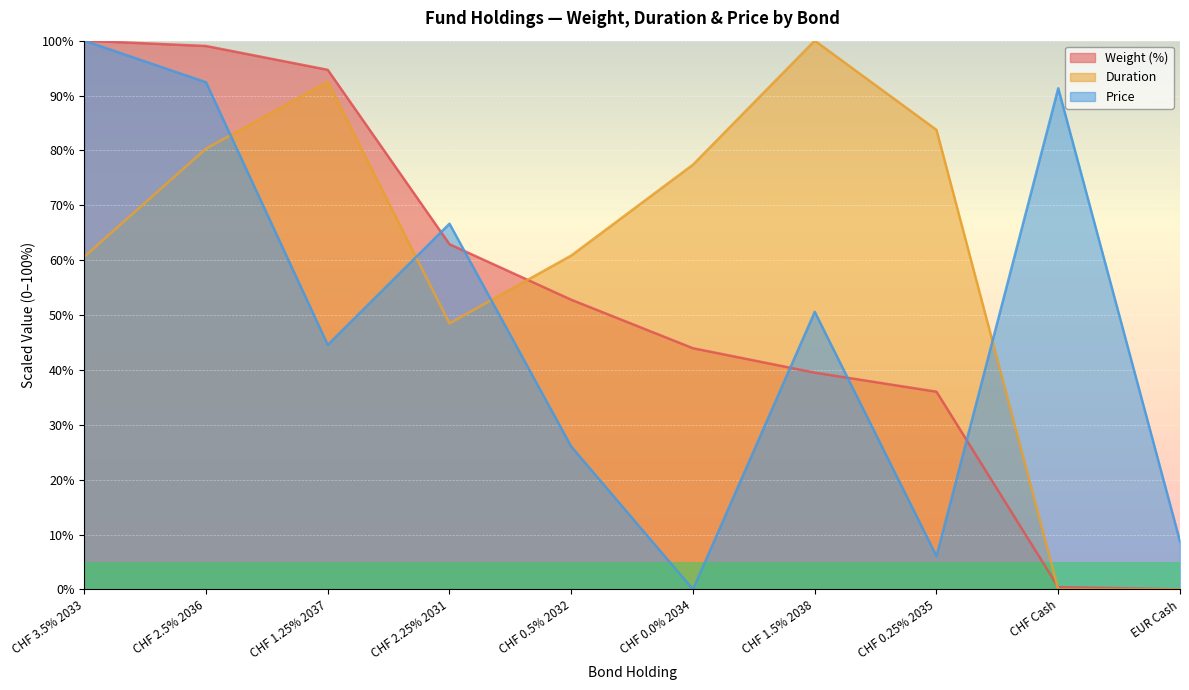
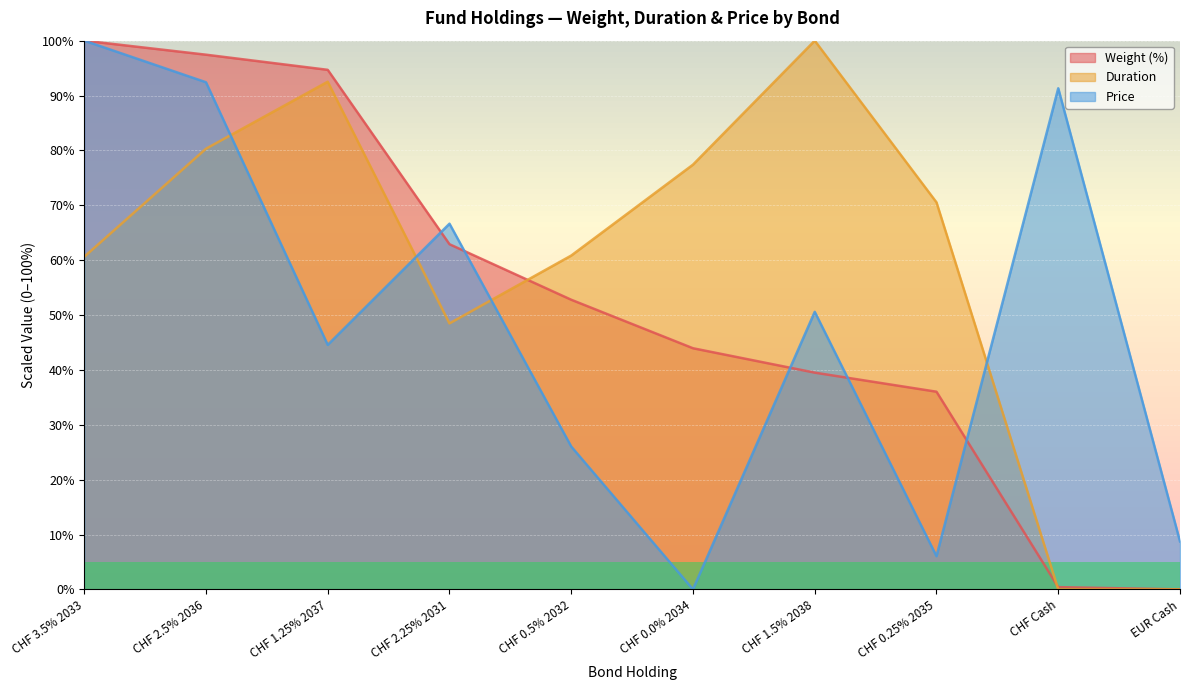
Weight (%), CHF 2.5% 2036: 99% -> 97%
Duration, CHF 0.25% 2035: 84% -> 71%
